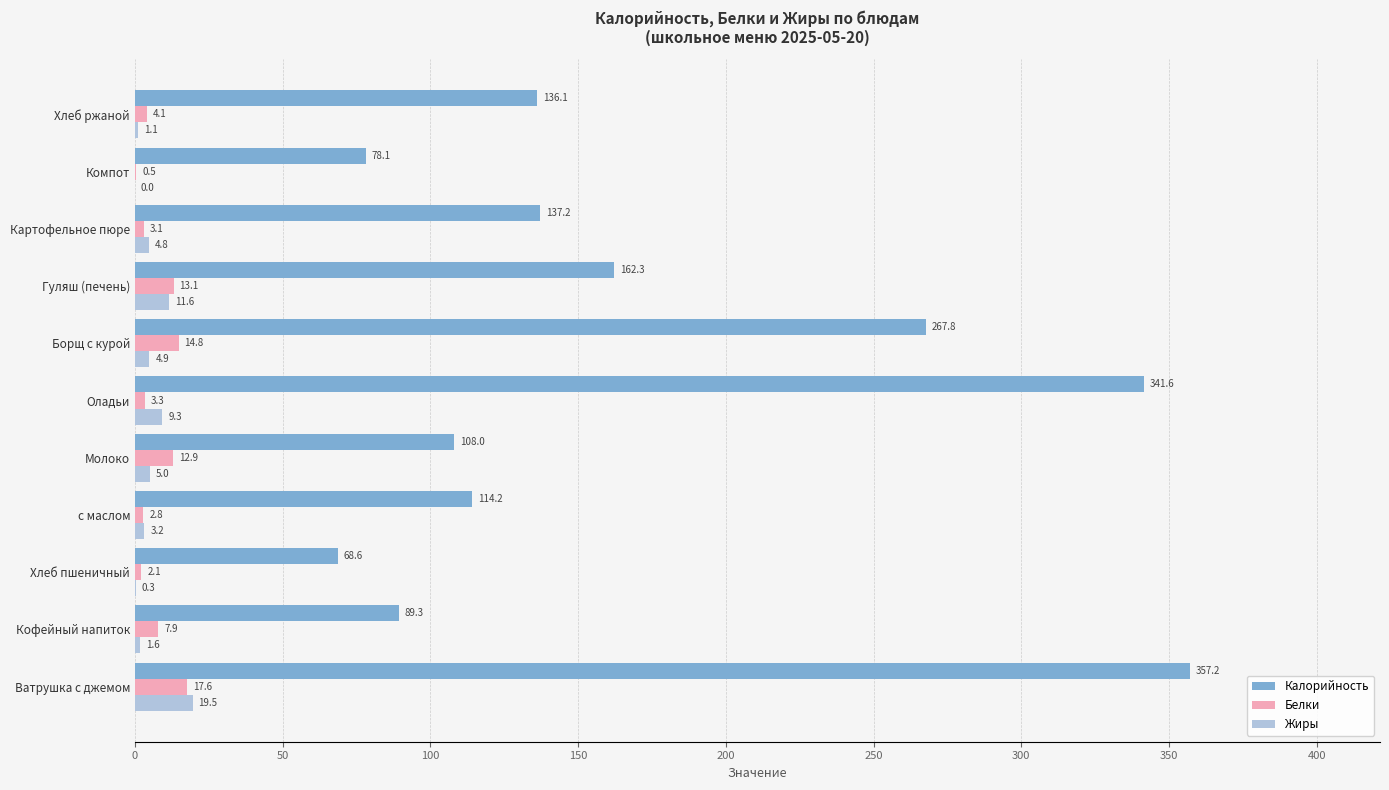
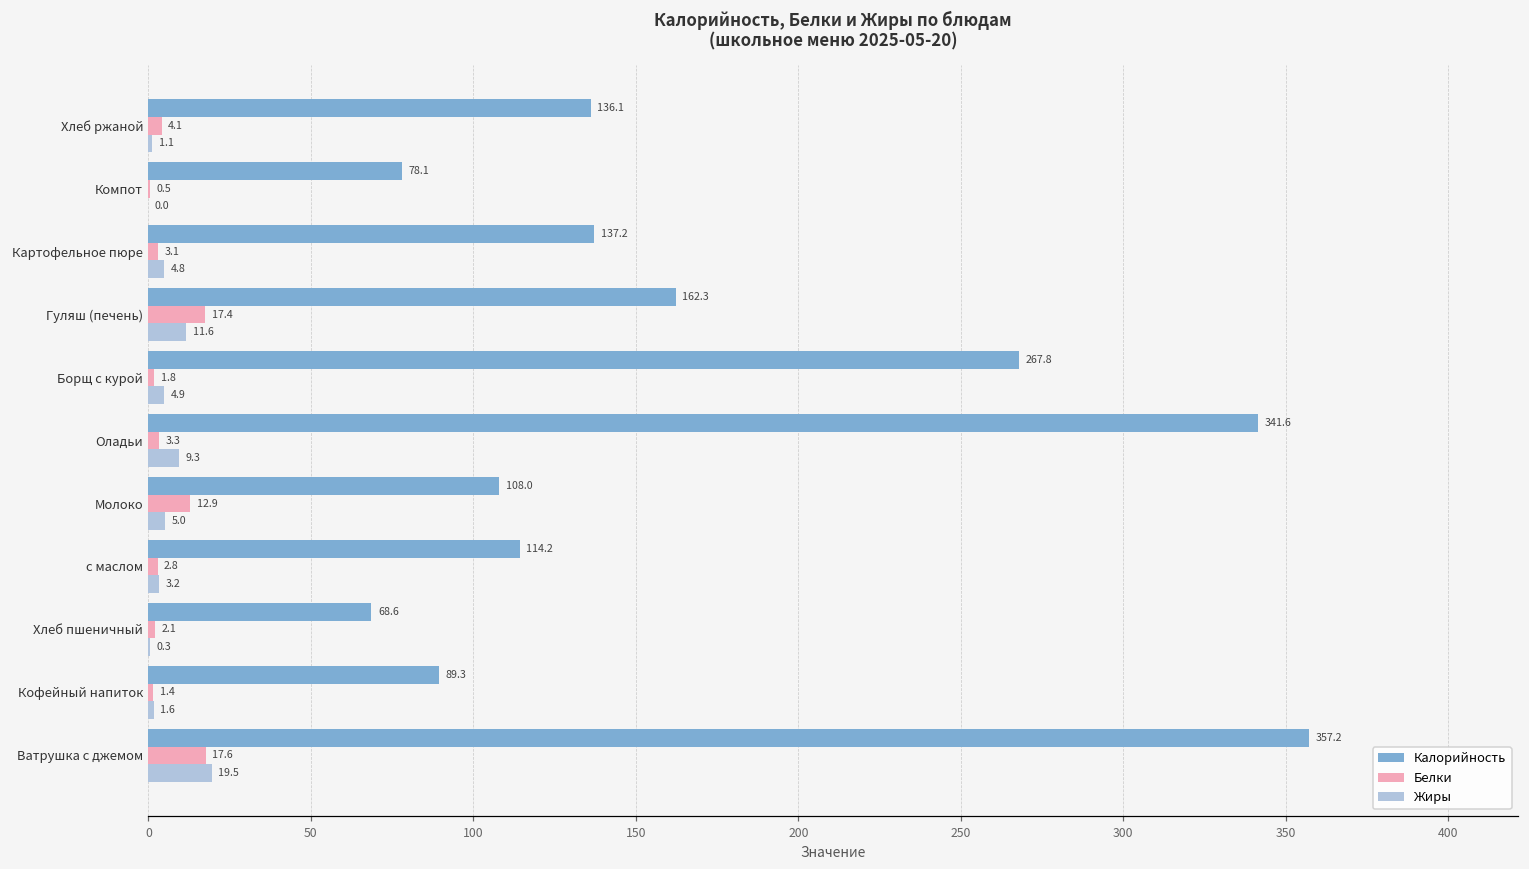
Белки, Гуляш (печень): 13.1 -> 17.4
Белки, Борщ с курой: 14.8 -> 1.8
Белки, Кофейный напиток: 7.9 -> 1.4
